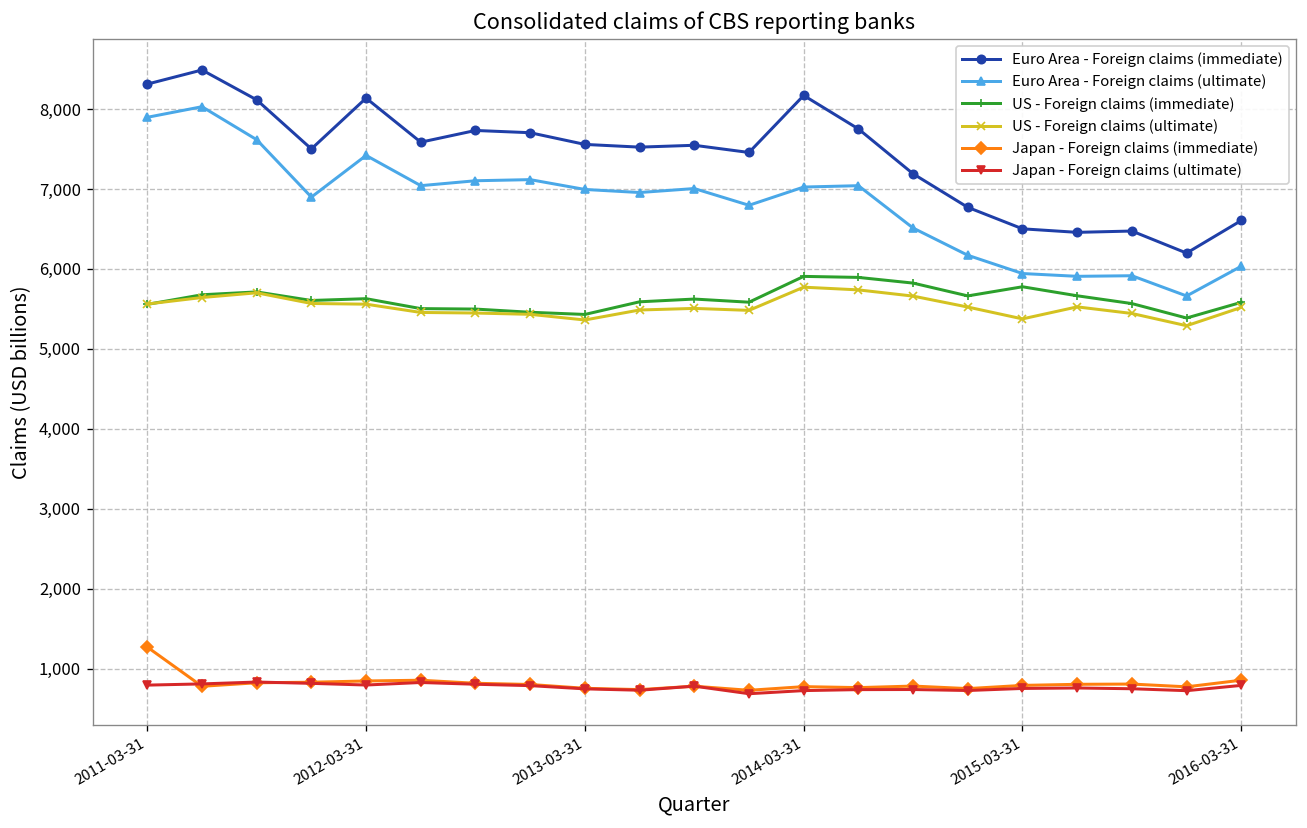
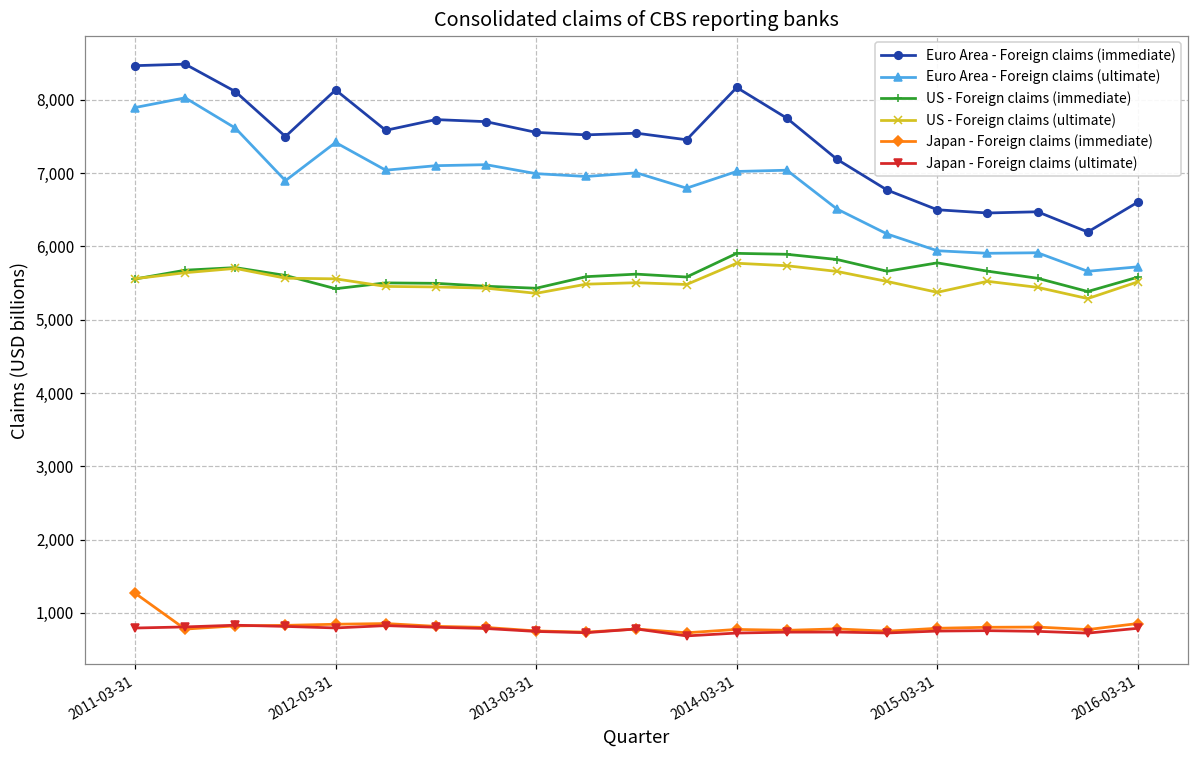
Euro Area - Foreign claims (immediate), 2011-03-31: 8,300 -> 8,500
US - Foreign claims (immediate), 2012-03-31: 5,600 -> 5,400
Euro Area - Foreign claims (ultimate), 2016-03-31: 6,000 -> 5,700
